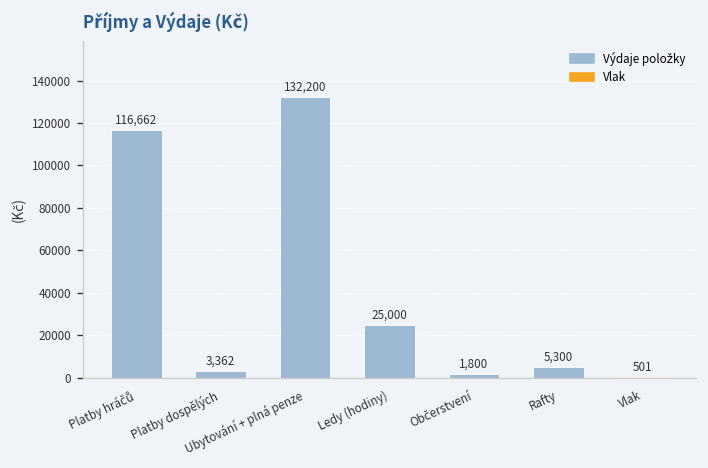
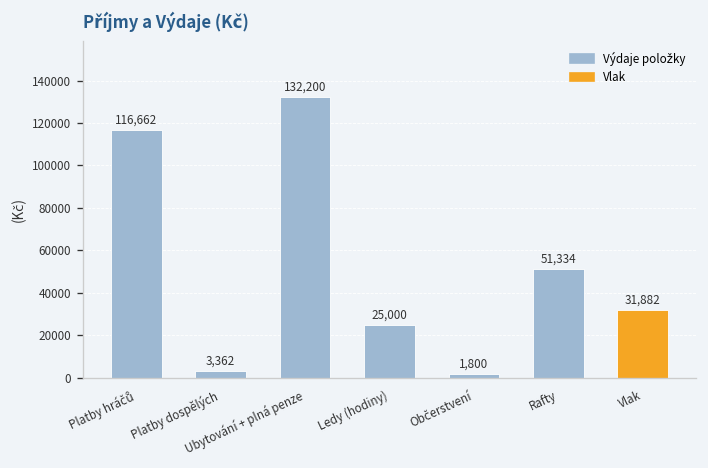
Rafty: 5,300 -> 51,334
Vlak: 501 -> 31,882
